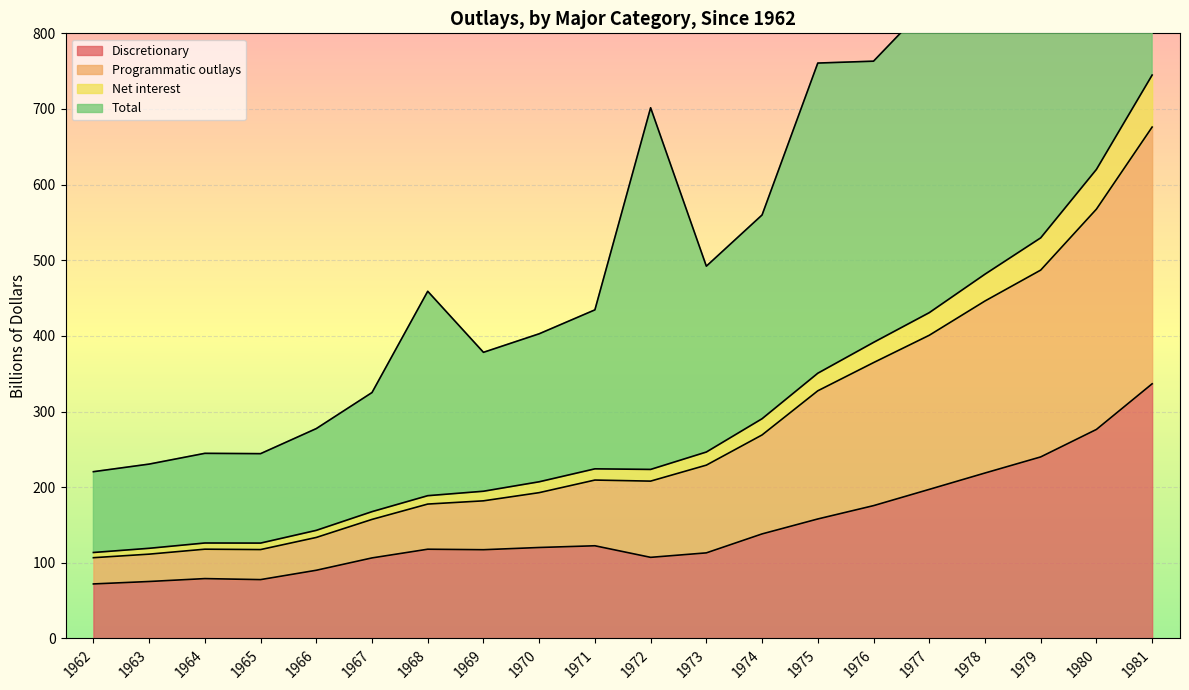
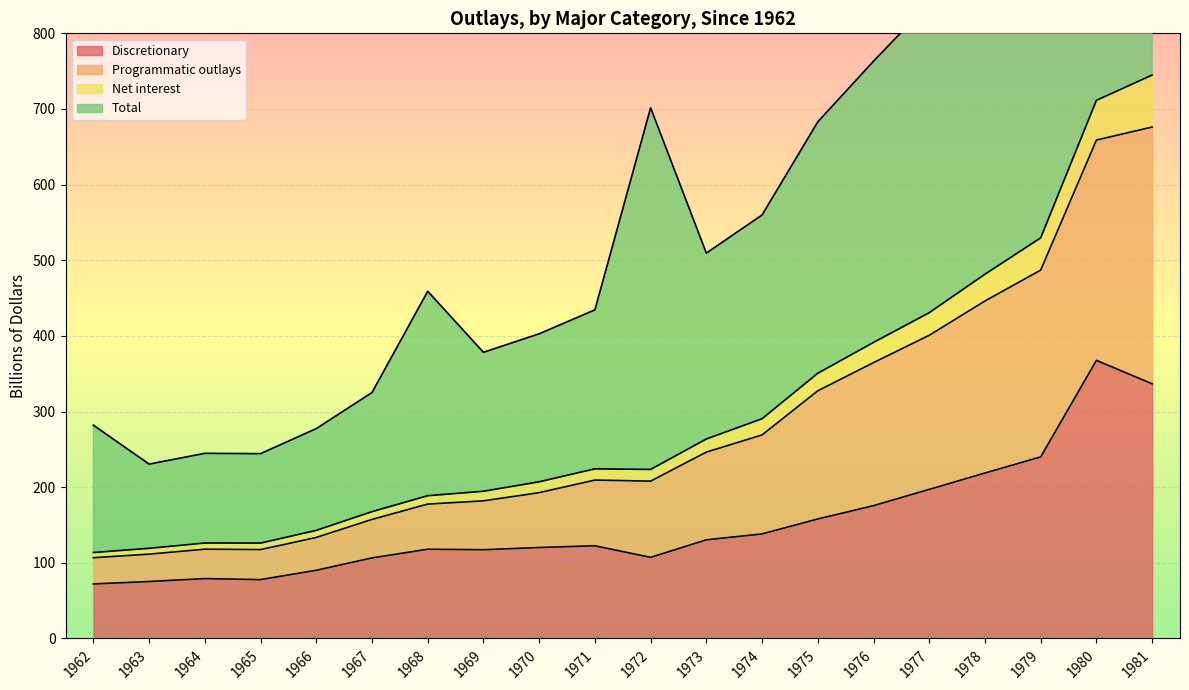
Total, 1962: 110 -> 170
Discretionary, 1973: 110 -> 130
Total, 1975: 410 -> 330
Discretionary, 1980: 280 -> 370
